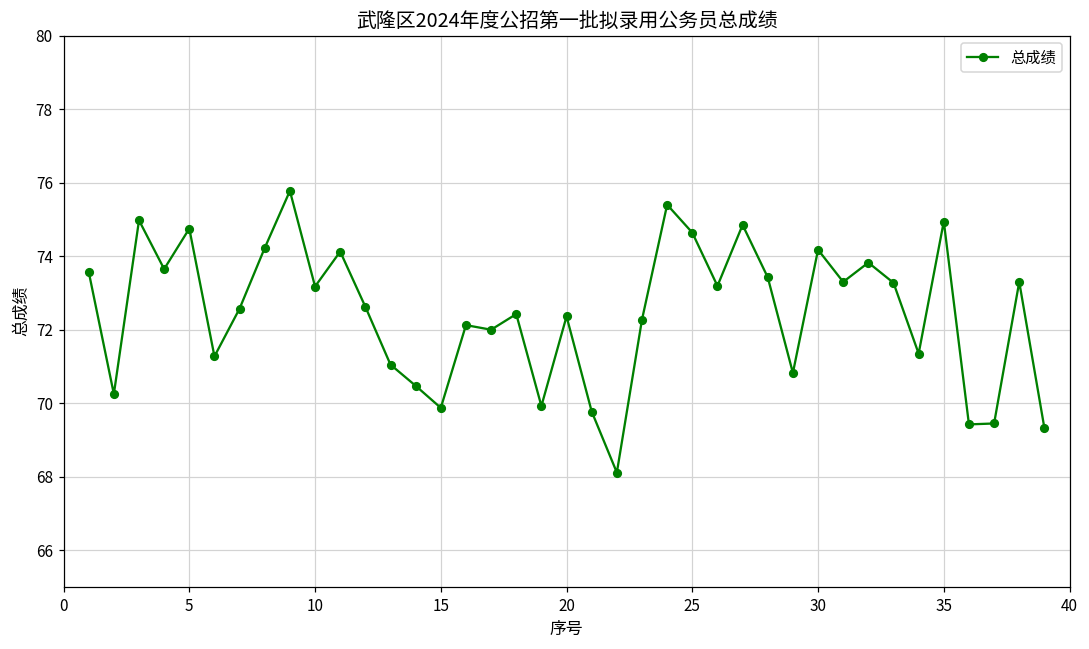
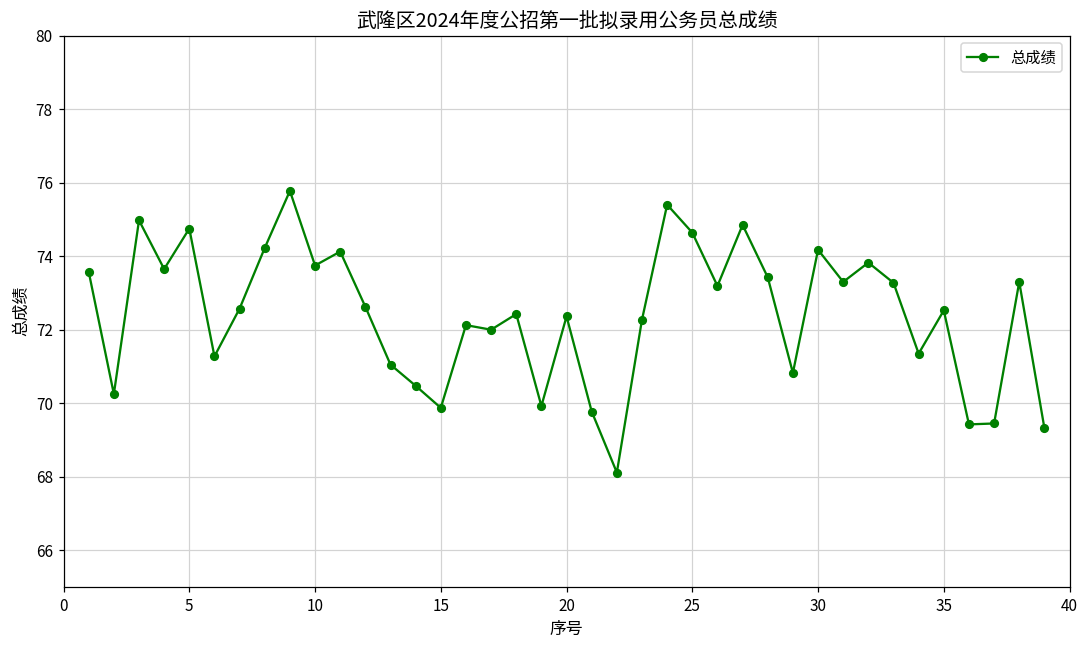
10: 73.2 -> 73.7
35: 74.9 -> 72.5
